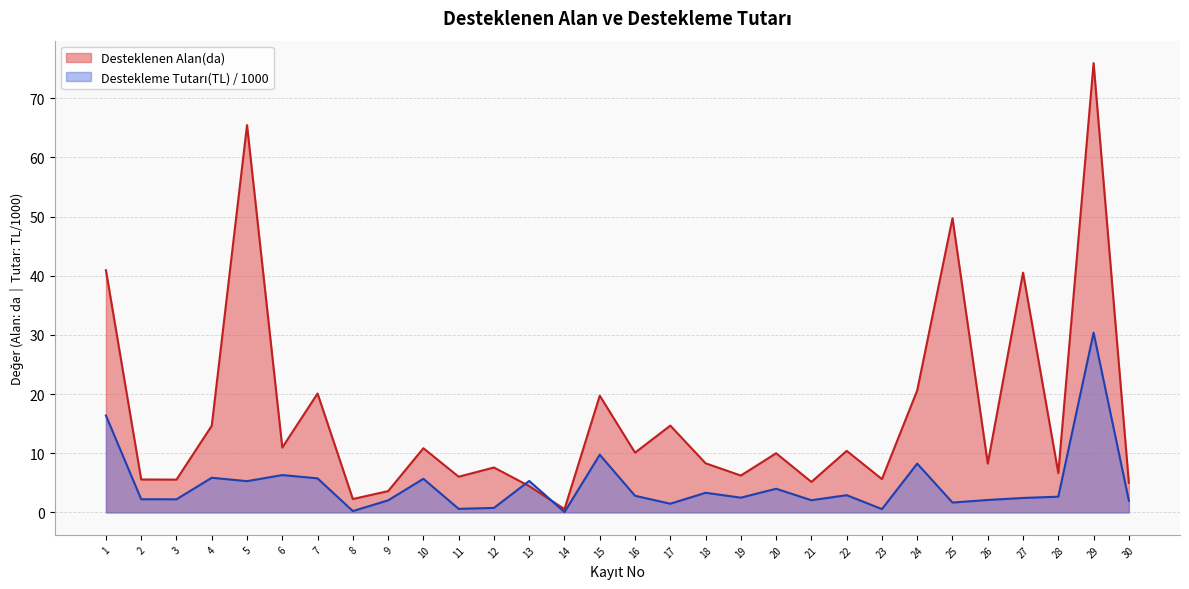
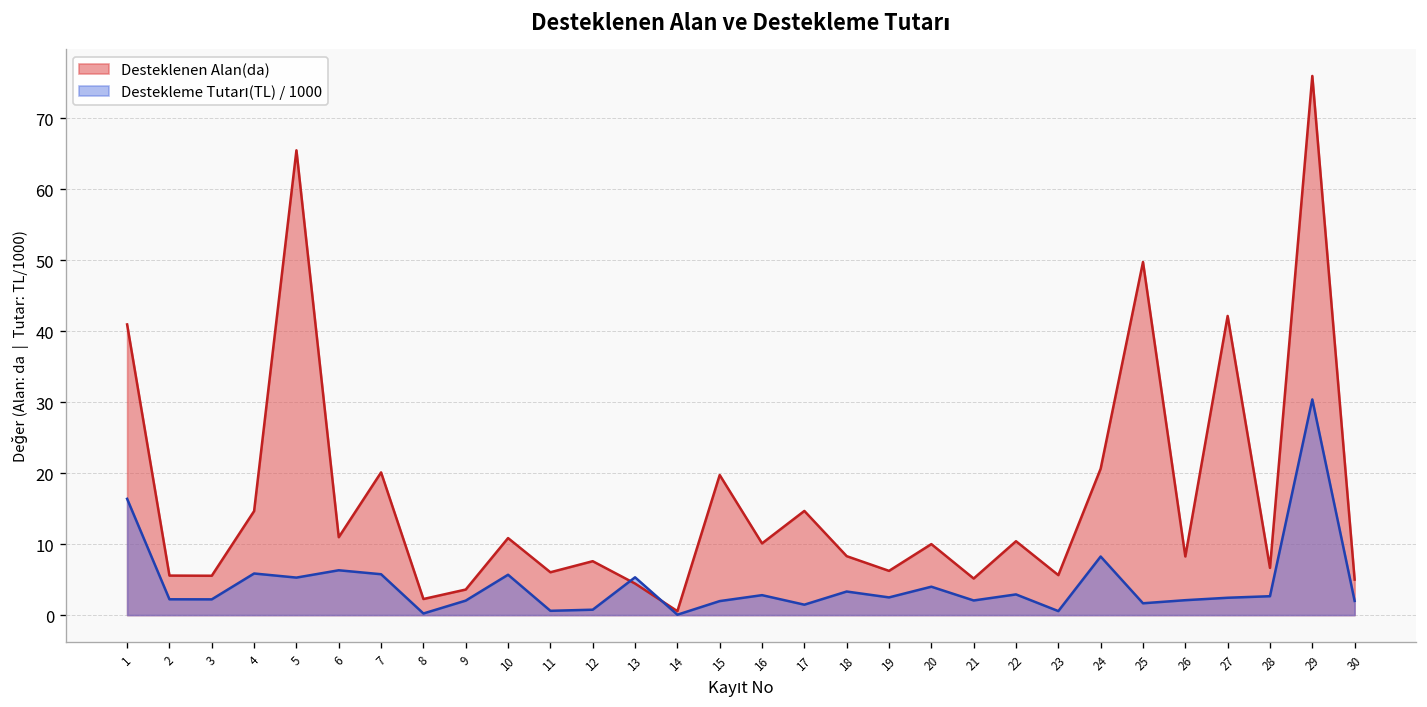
Destekleme Tutarı(TL) / 1000, 15: 10 -> 2
Desteklenen Alan(da), 27: 41 -> 42
